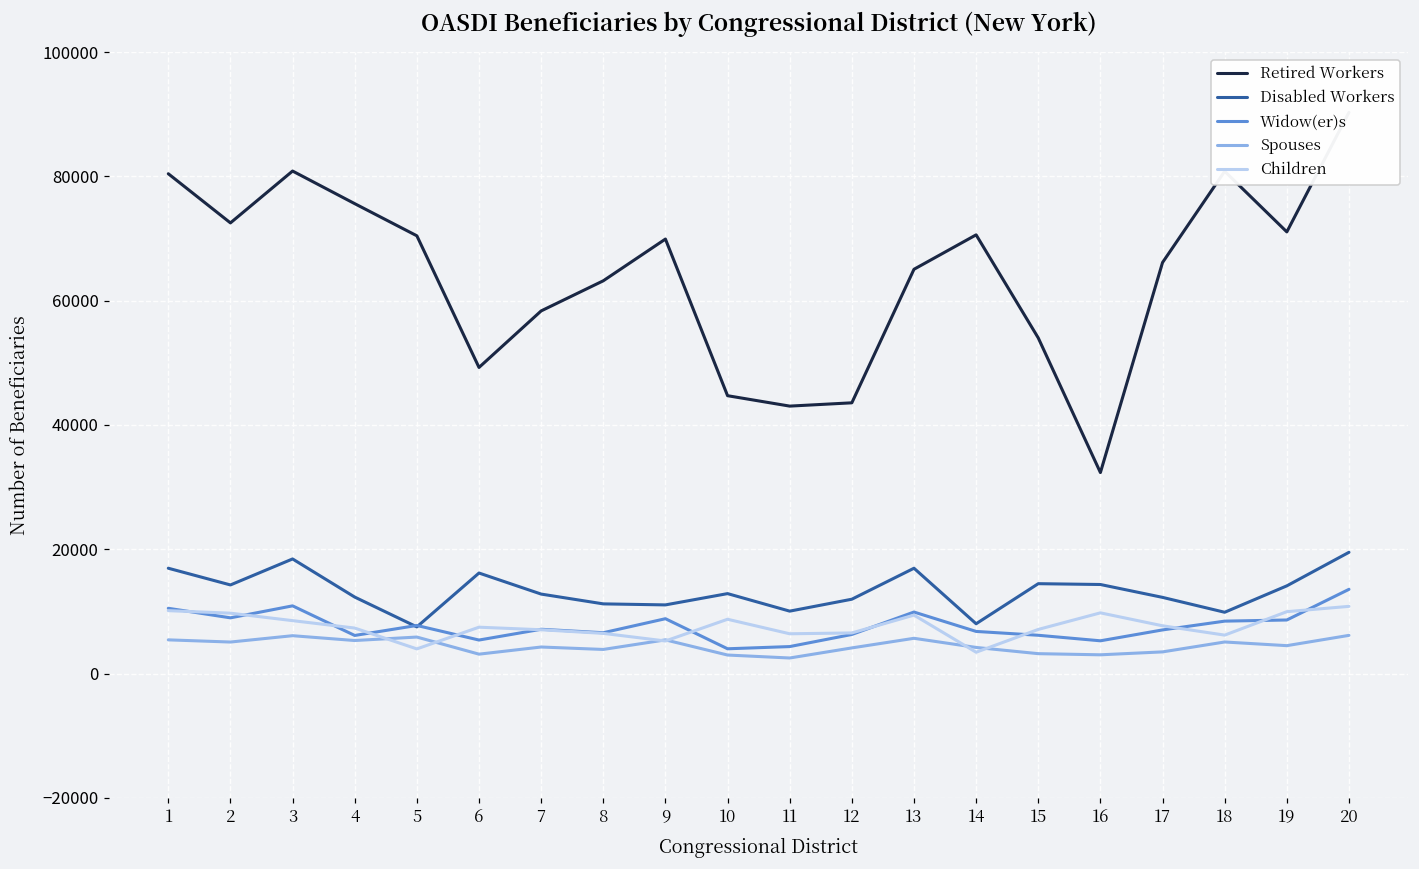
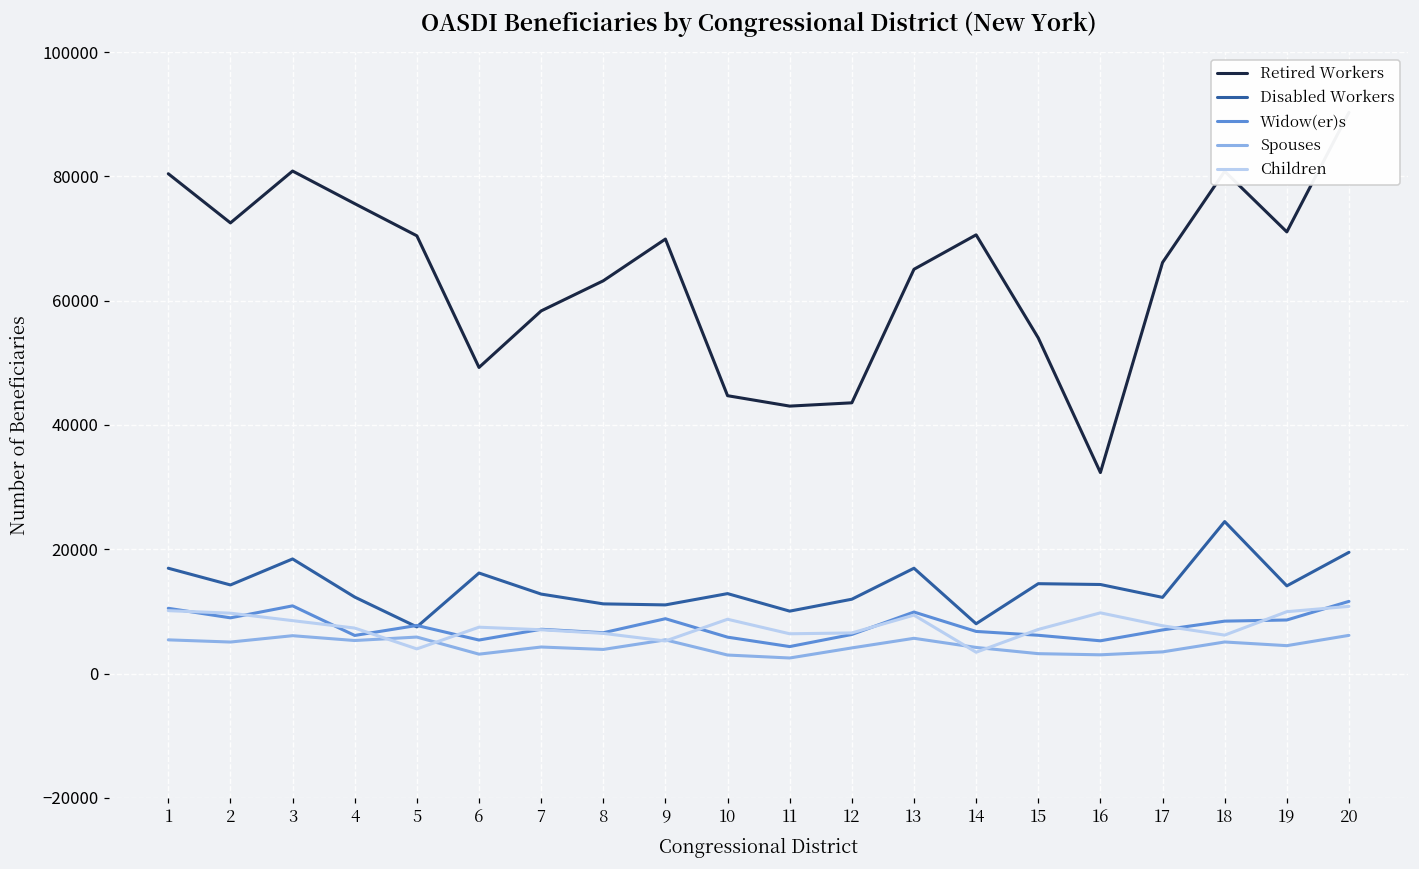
Widow(er)s, 10: 4000 -> 6000
Disabled Workers, 18: 10000 -> 24000
Widow(er)s, 20: 14000 -> 12000
